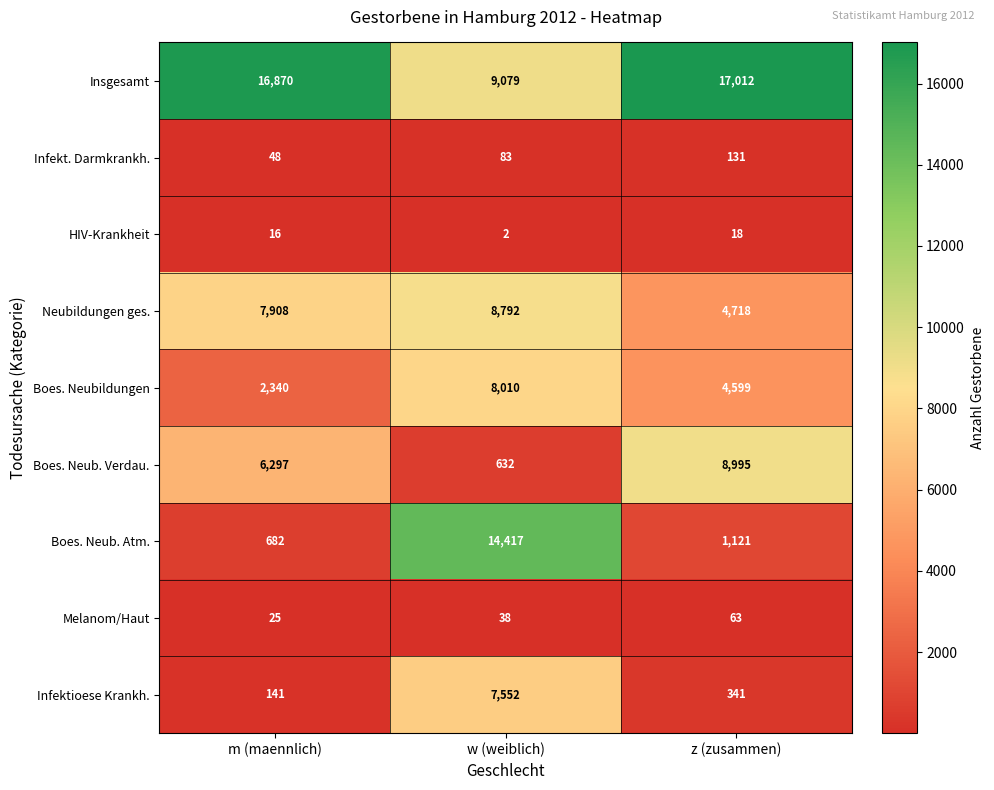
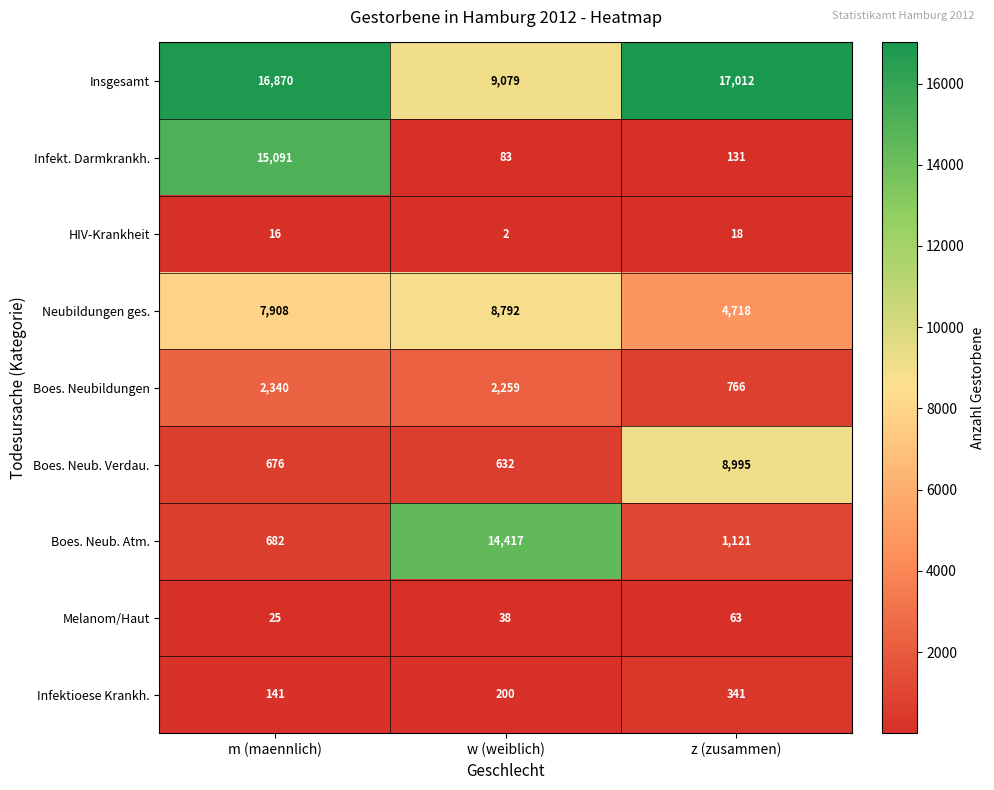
Infekt. Darmkrankh., m (maennlich): 48 -> 15,091
Boes. Neubildungen, w (weiblich): 8,010 -> 2,259
Boes. Neubildungen, z (zusammen): 4,599 -> 766
Boes. Neub. Verdau., m (maennlich): 6,297 -> 676
Infektioese Krankh., w (weiblich): 7,552 -> 200
